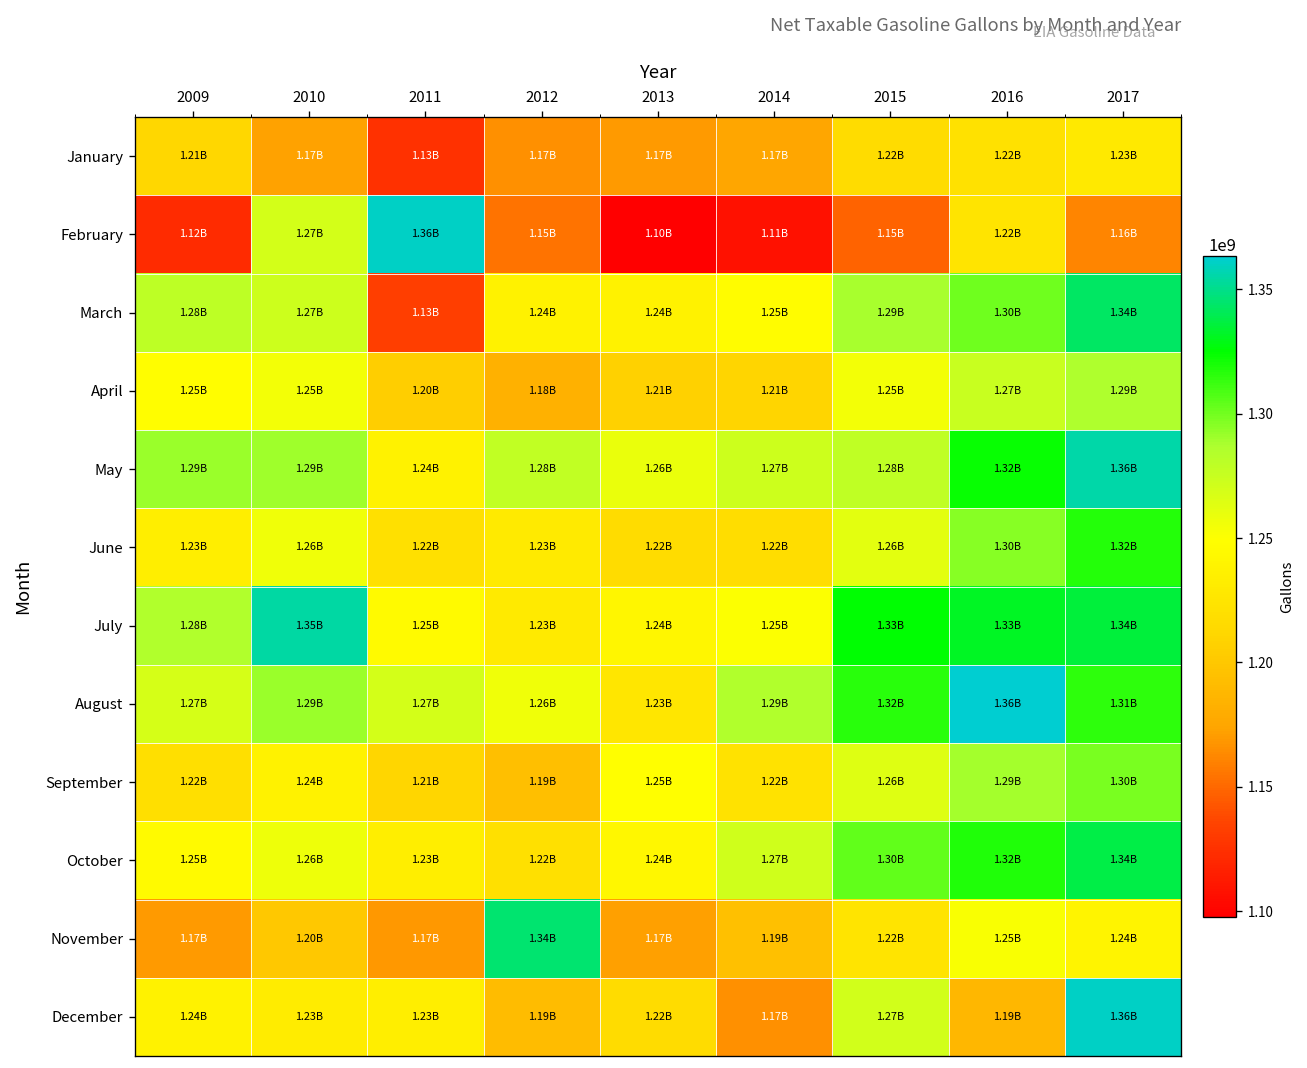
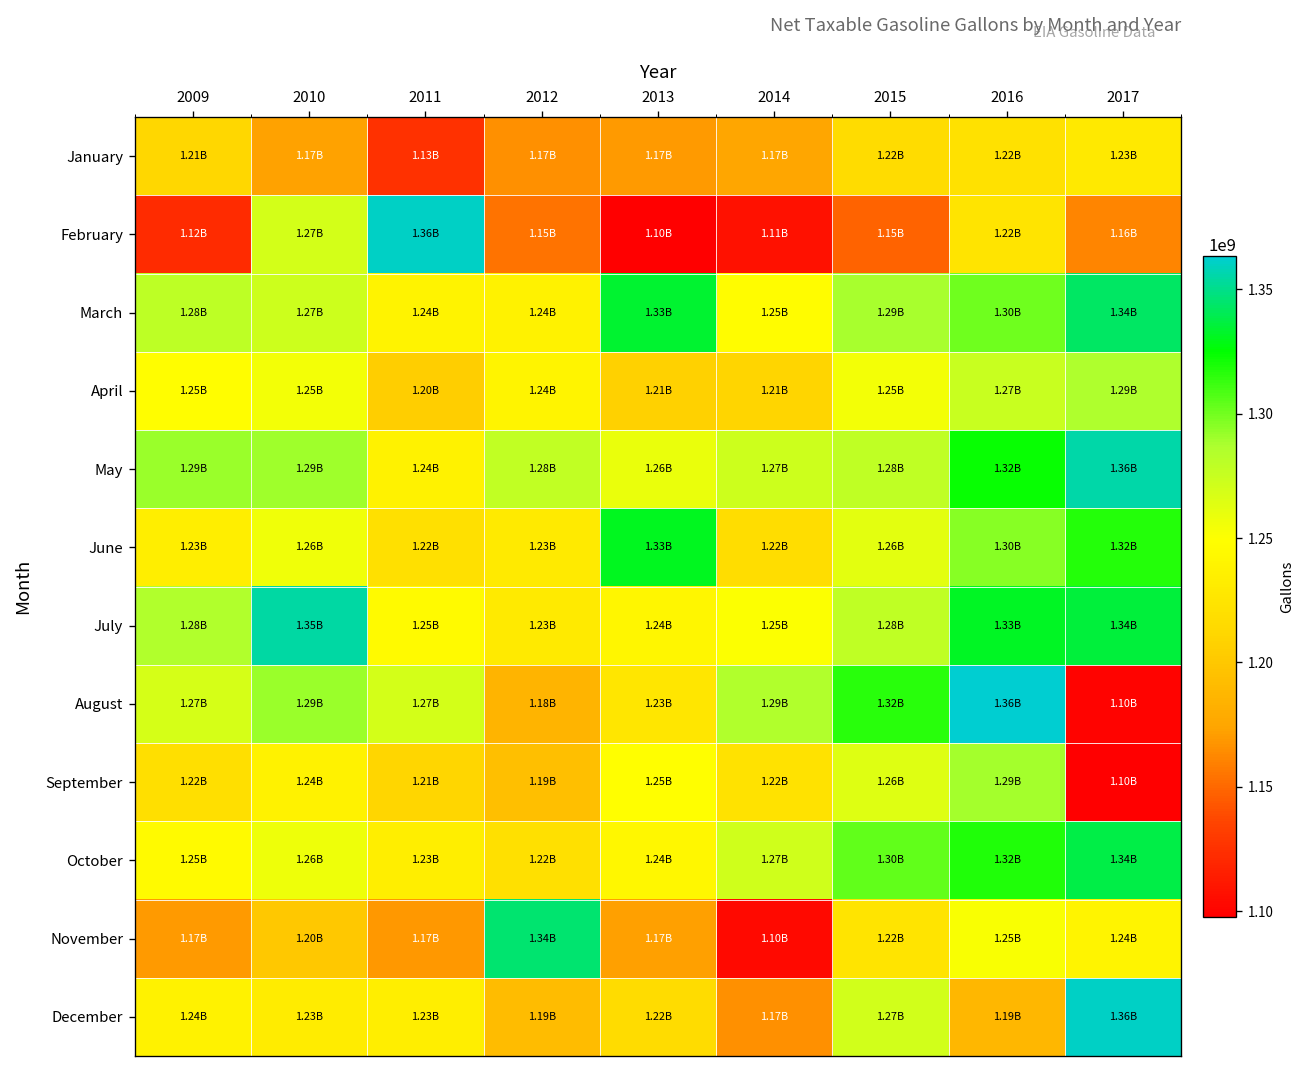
March, 2011: 1.13B -> 1.24B
March, 2013: 1.24B -> 1.33B
April, 2012: 1.18B -> 1.24B
June, 2013: 1.22B -> 1.33B
July, 2015: 1.33B -> 1.28B
August, 2012: 1.26B -> 1.18B
August, 2017: 1.31B -> 1.10B
September, 2017: 1.30B -> 1.10B
November, 2014: 1.19B -> 1.10B
